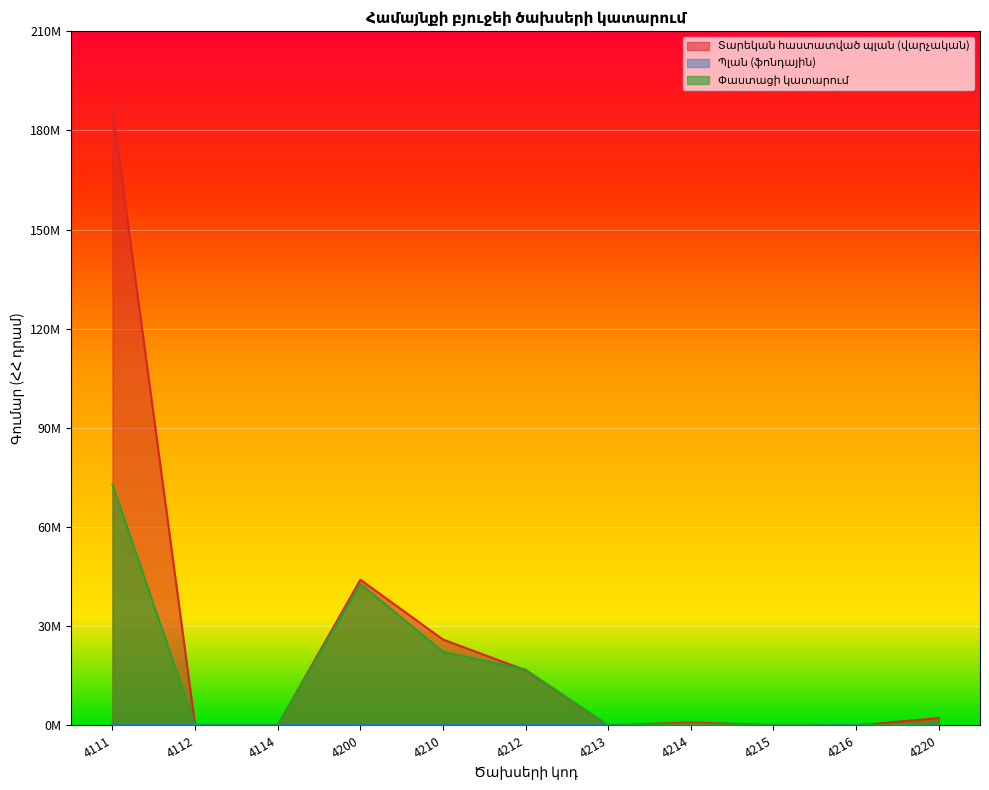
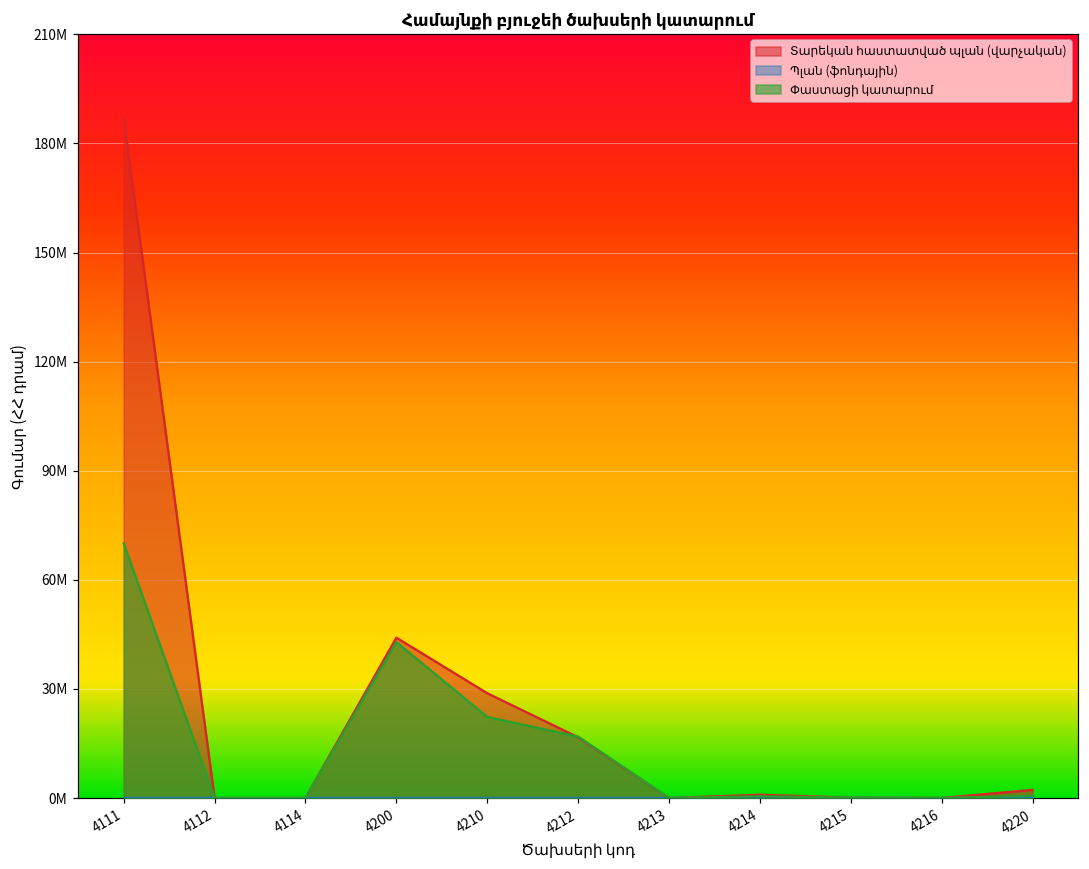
Փաստացի կատարում, 4111: 73000000 -> 70000000
Տարեկան հաստատված պլան (վարչական), 4210: 26000000 -> 29000000
